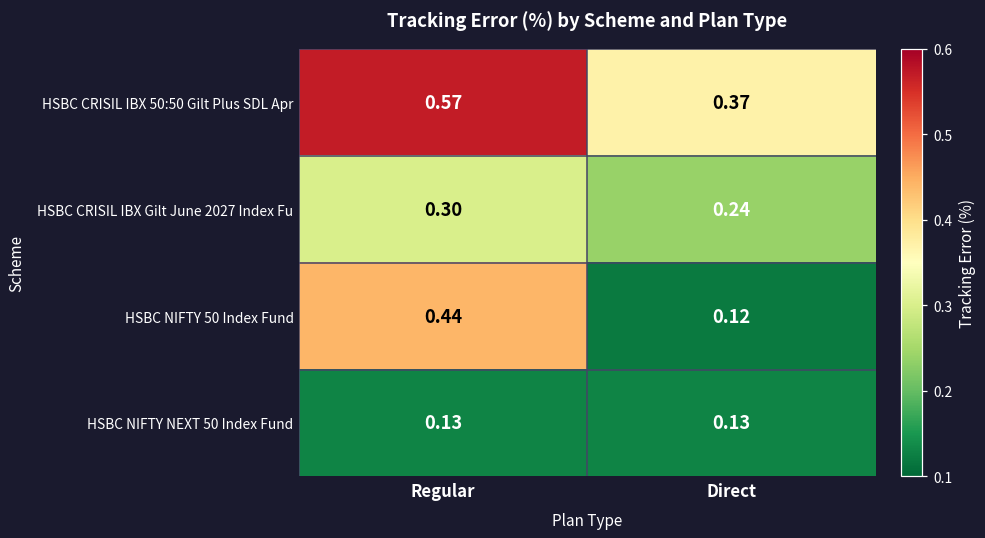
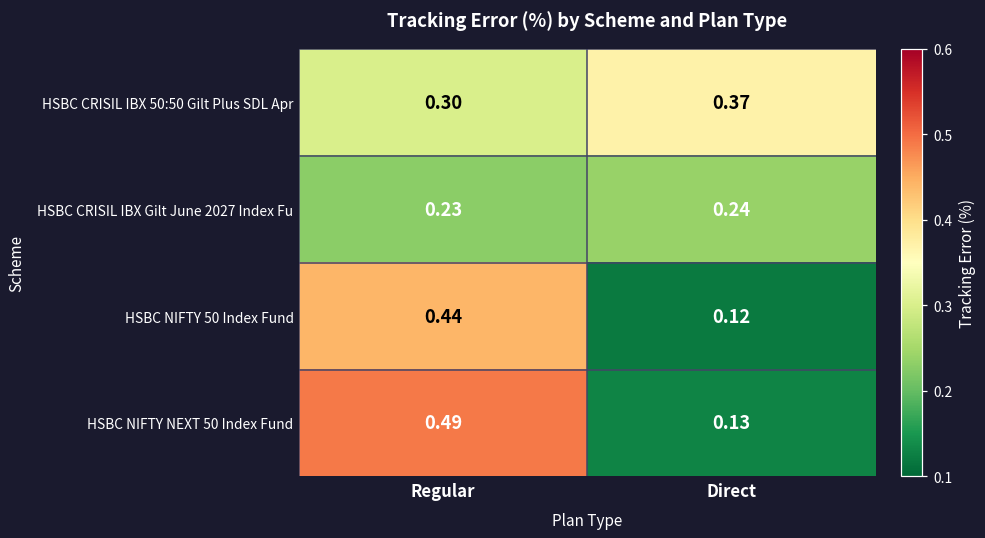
HSBC CRISIL IBX 50:50 Gilt Plus SDL Apr, Regular: 0.57 -> 0.30
HSBC CRISIL IBX Gilt June 2027 Index Fu, Regular: 0.30 -> 0.23
HSBC NIFTY NEXT 50 Index Fund, Regular: 0.13 -> 0.49
